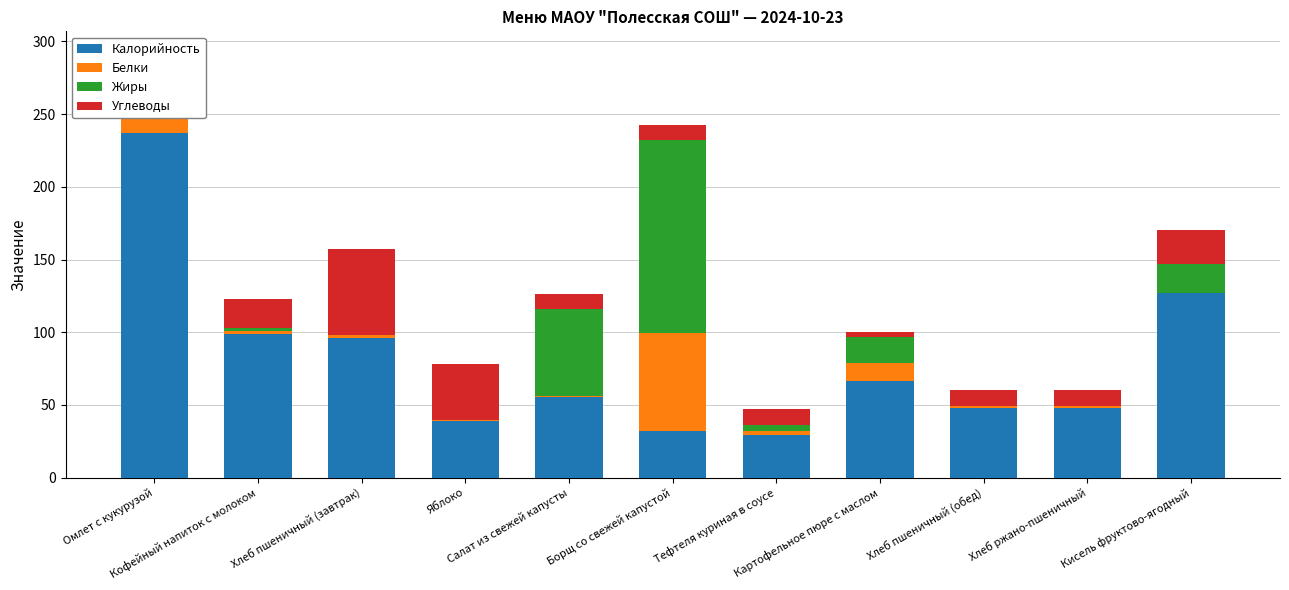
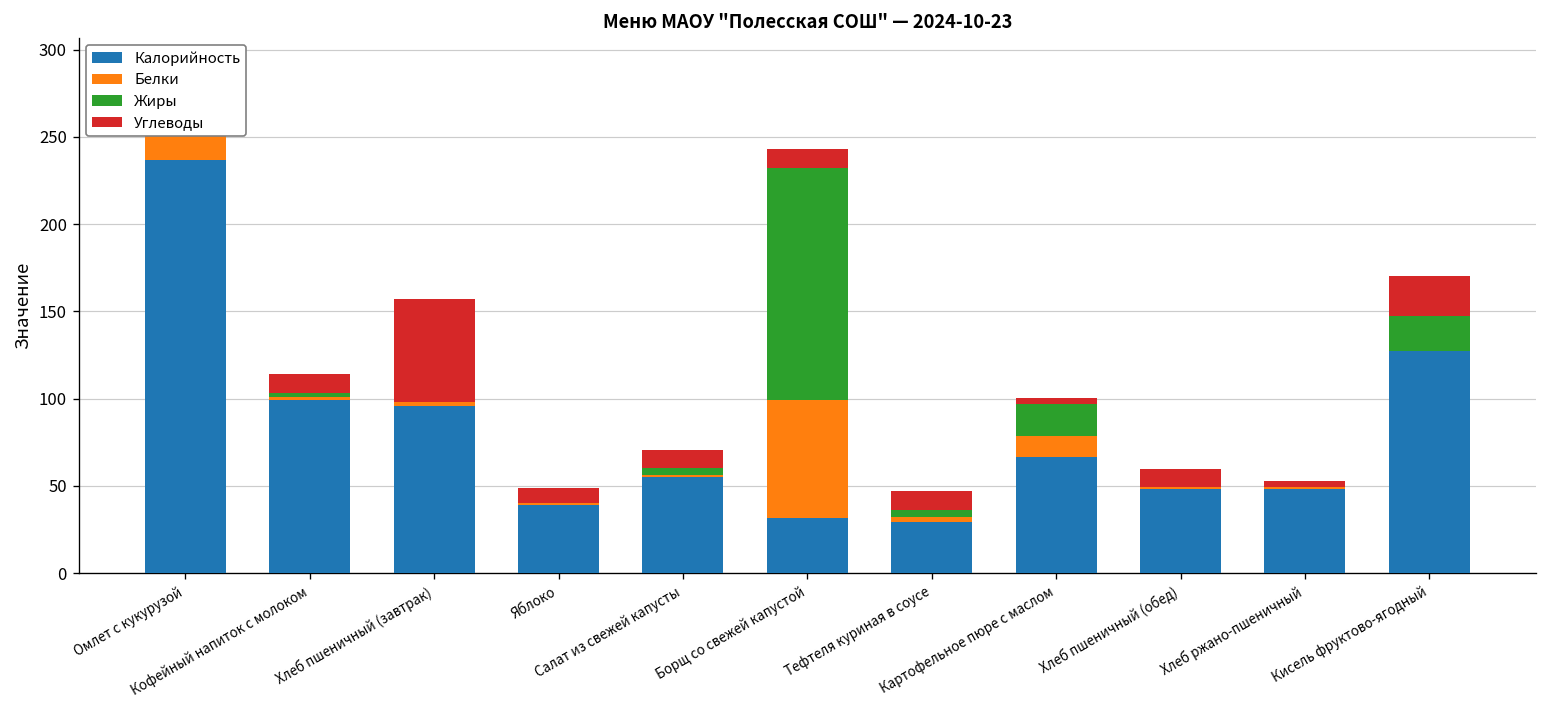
Углеводы, Кофейный напиток с молоком: 20 -> 11
Углеводы, Яблоко: 38 -> 9
Жиры, Салат из свежей капусты: 59 -> 4
Углеводы, Хлеб ржано-пшеничный: 10 -> 3
